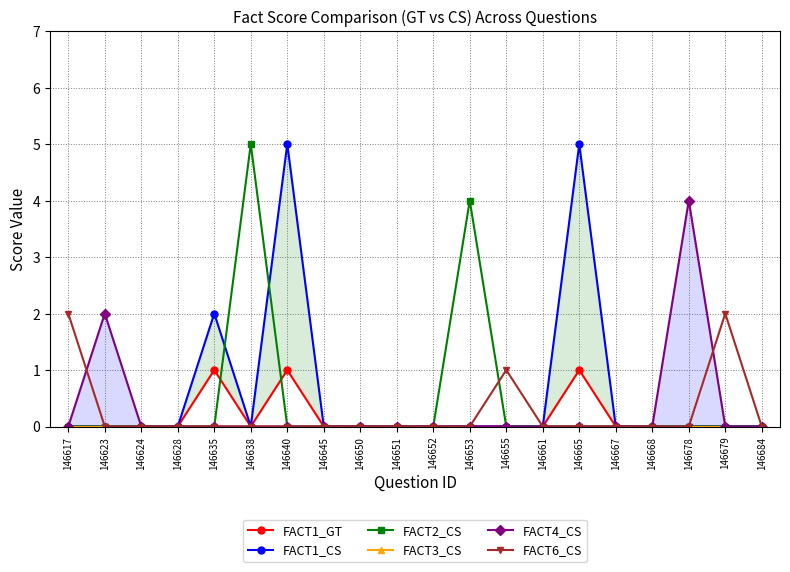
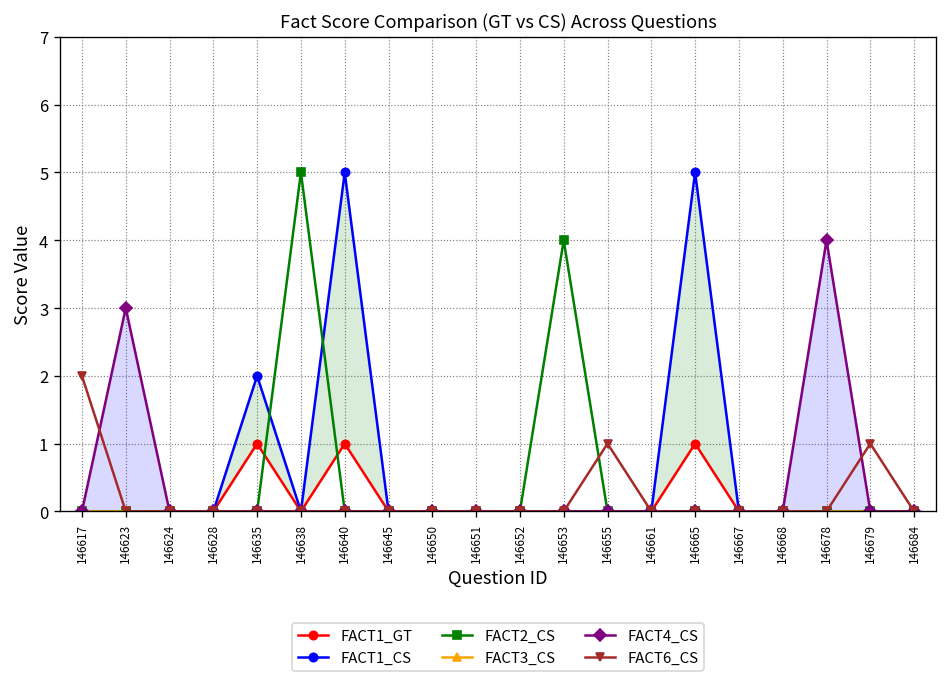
FACT4_CS, 146623: 2 -> 3
FACT6_CS, 146679: 2 -> 1
